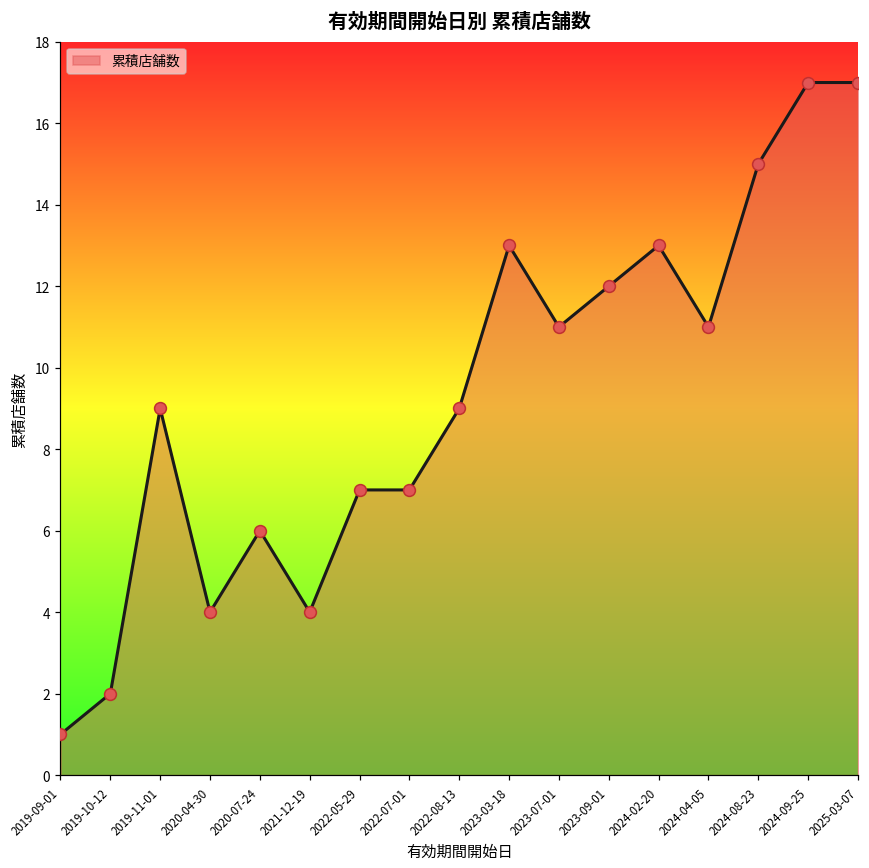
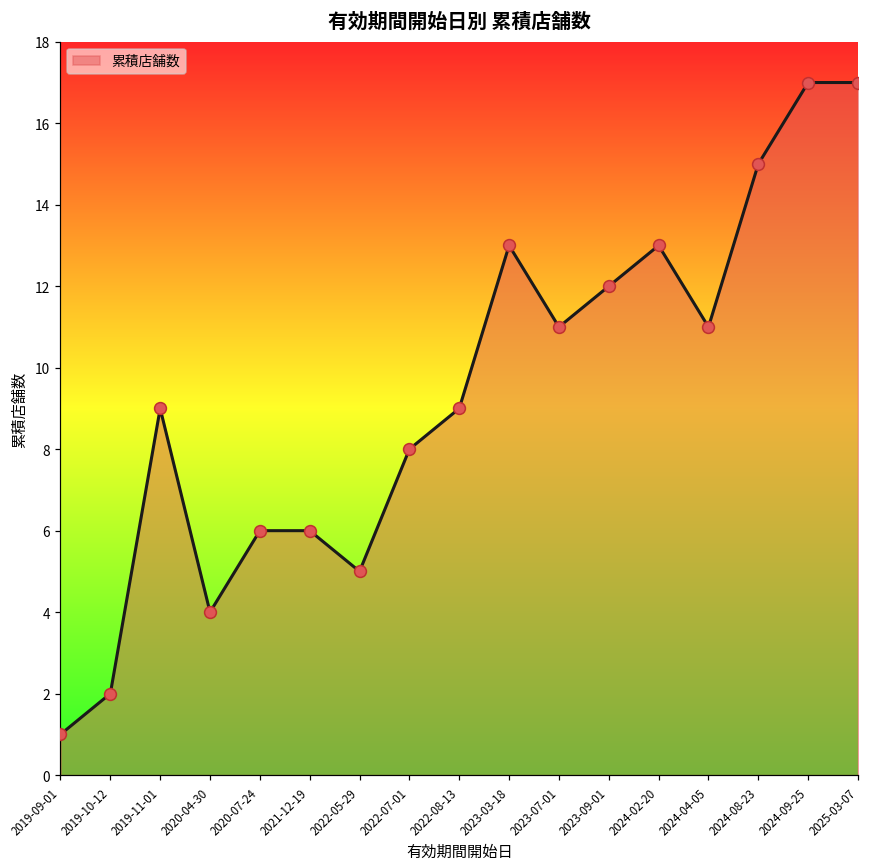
2021-12-19: 4 -> 6
2022-05-29: 7 -> 5
2022-07-01: 7 -> 8
